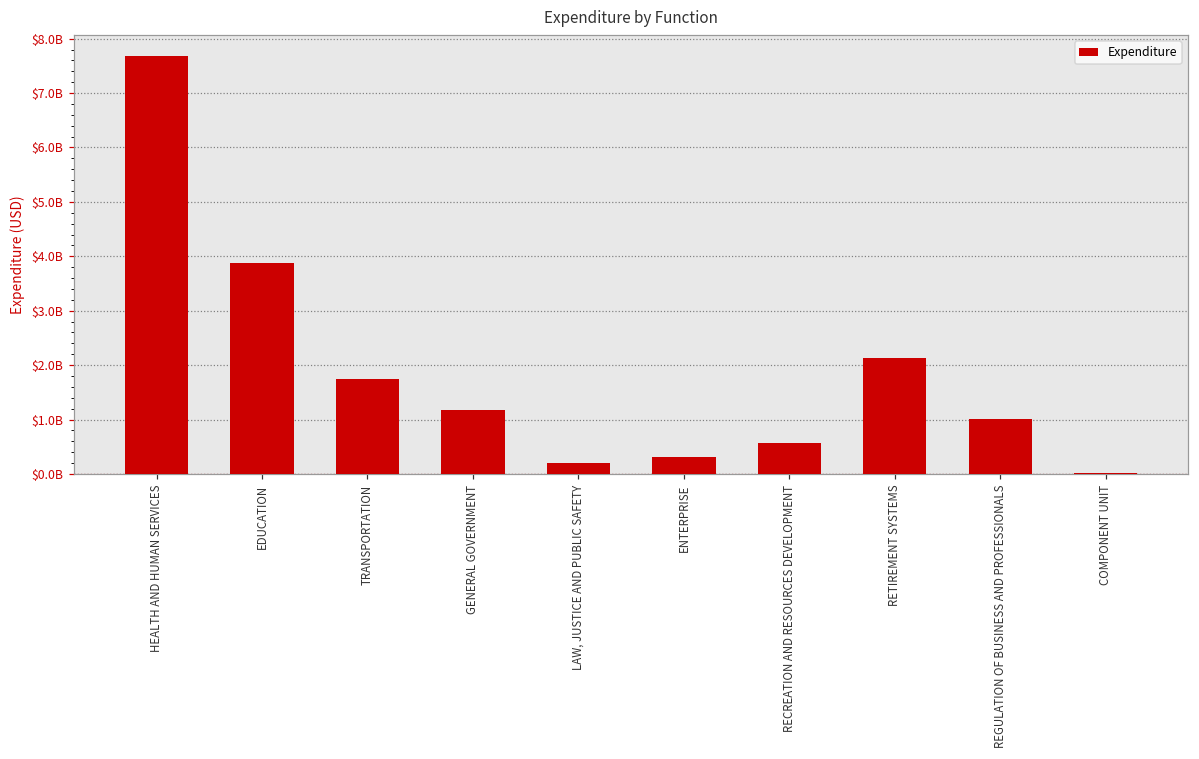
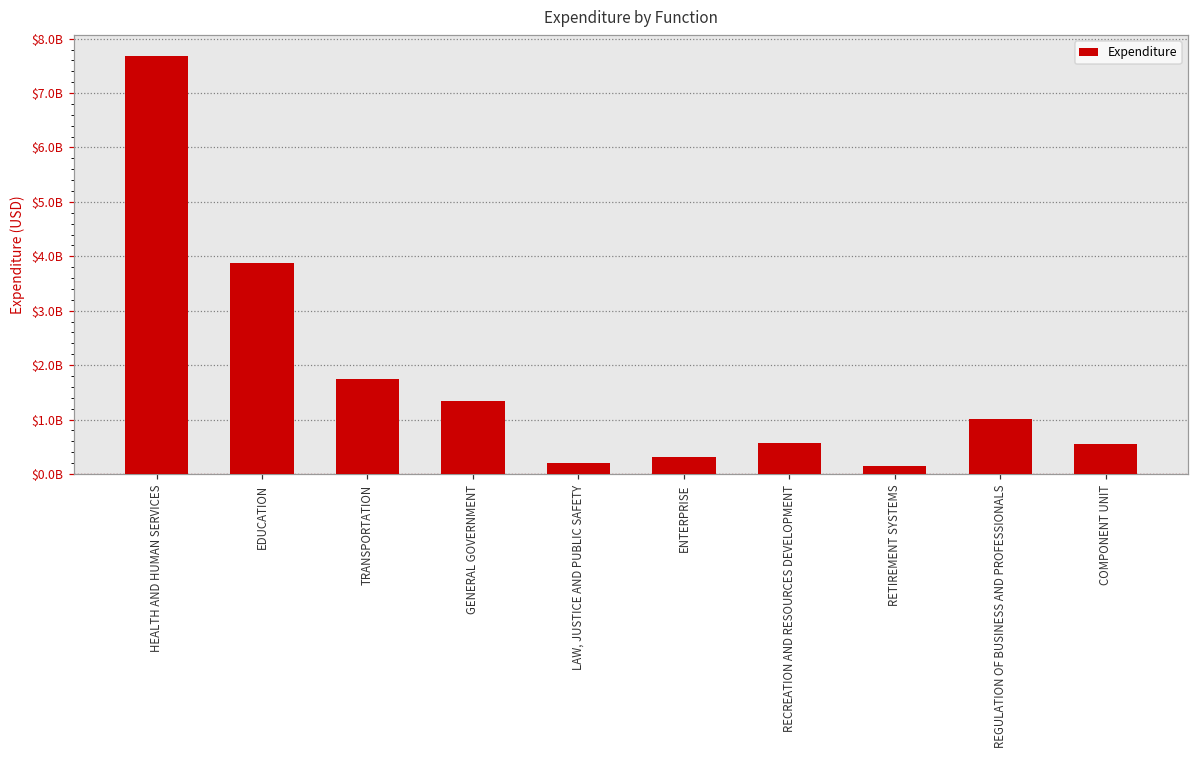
GENERAL GOVERNMENT: $1200000000 -> $1300000000
RETIREMENT SYSTEMS: $2100000000 -> $100000000
COMPONENT UNIT: $0 -> $600000000
